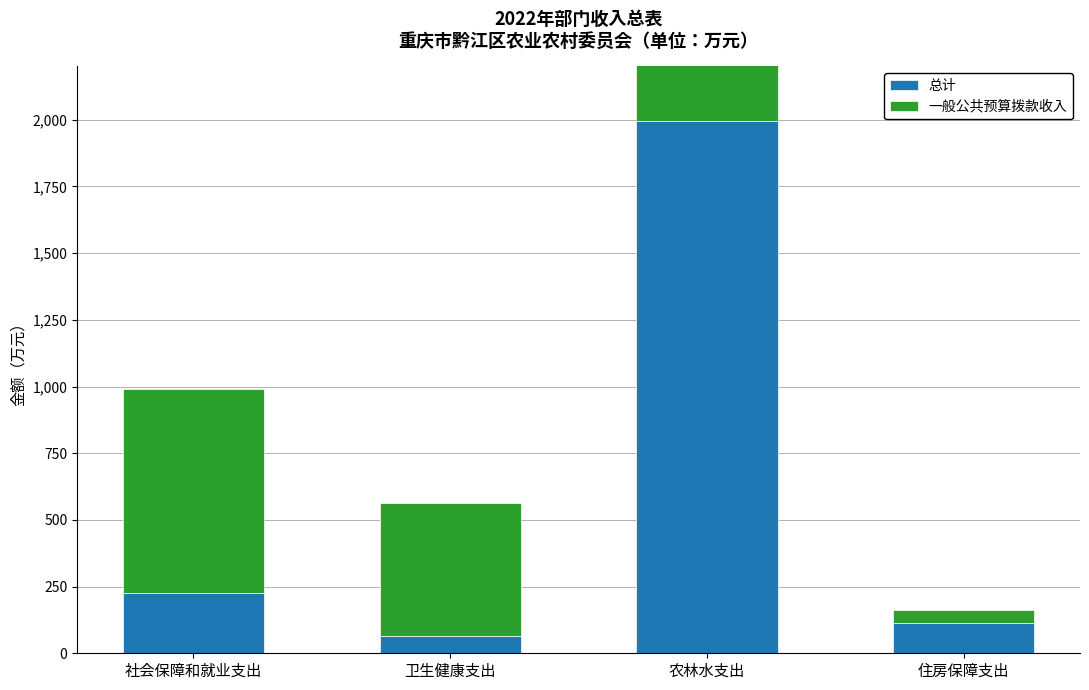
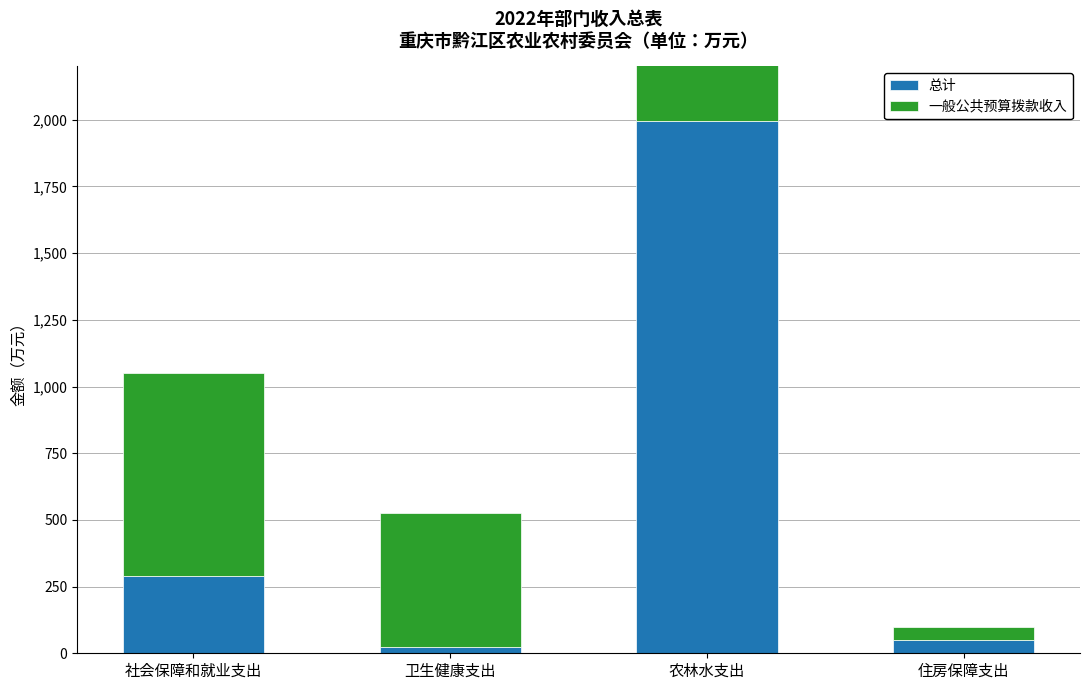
总计, 社会保障和就业支出: 230 -> 290
总计, 卫生健康支出: 60 -> 20
总计, 住房保障支出: 120 -> 50
